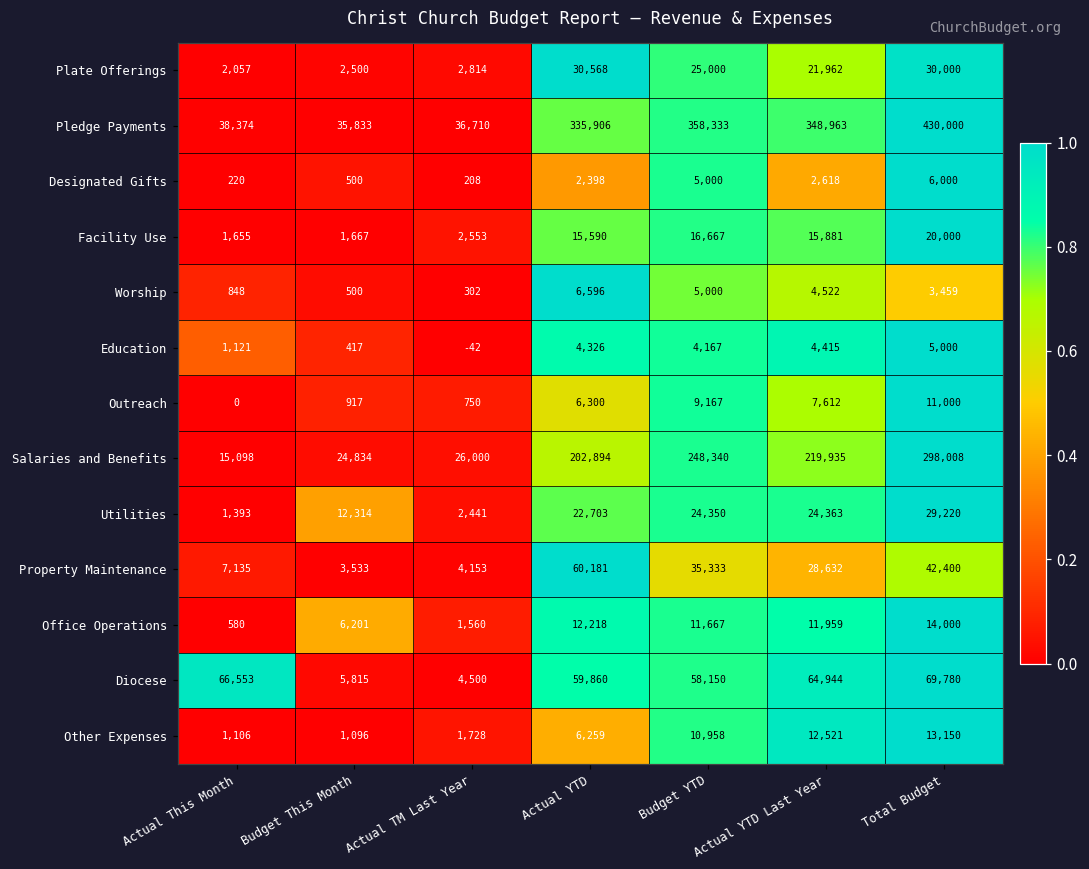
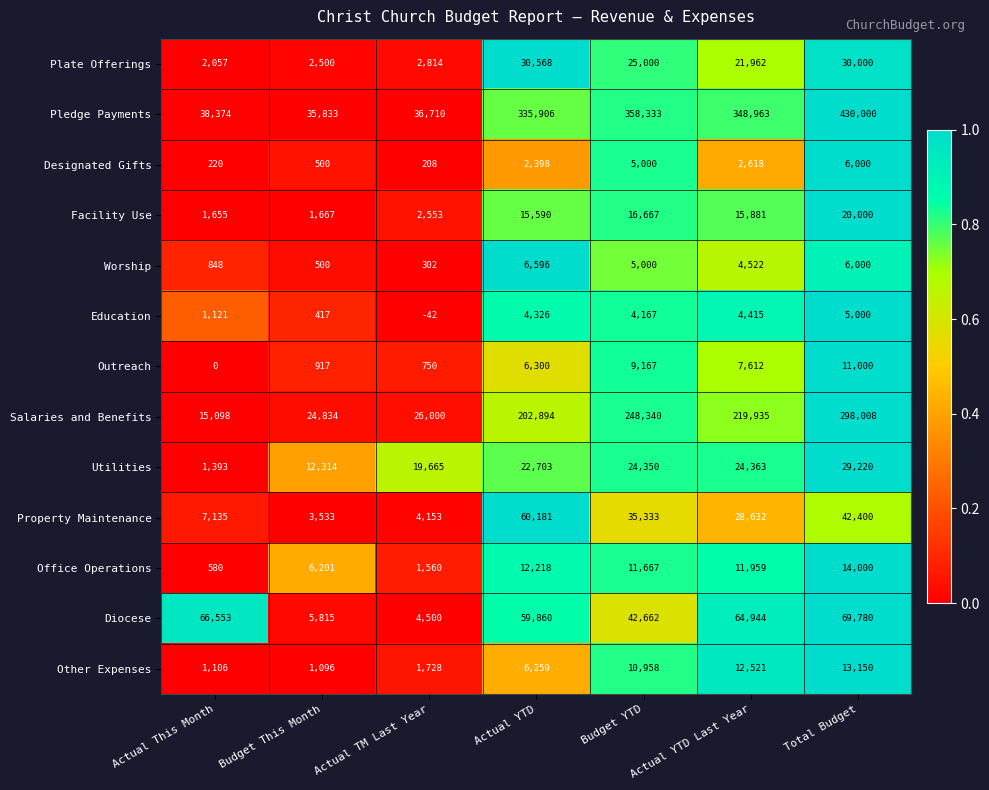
Worship, Total Budget: 3,459 -> 6,000
Utilities, Actual TM Last Year: 2,441 -> 19,665
Diocese, Budget YTD: 58,150 -> 42,662
